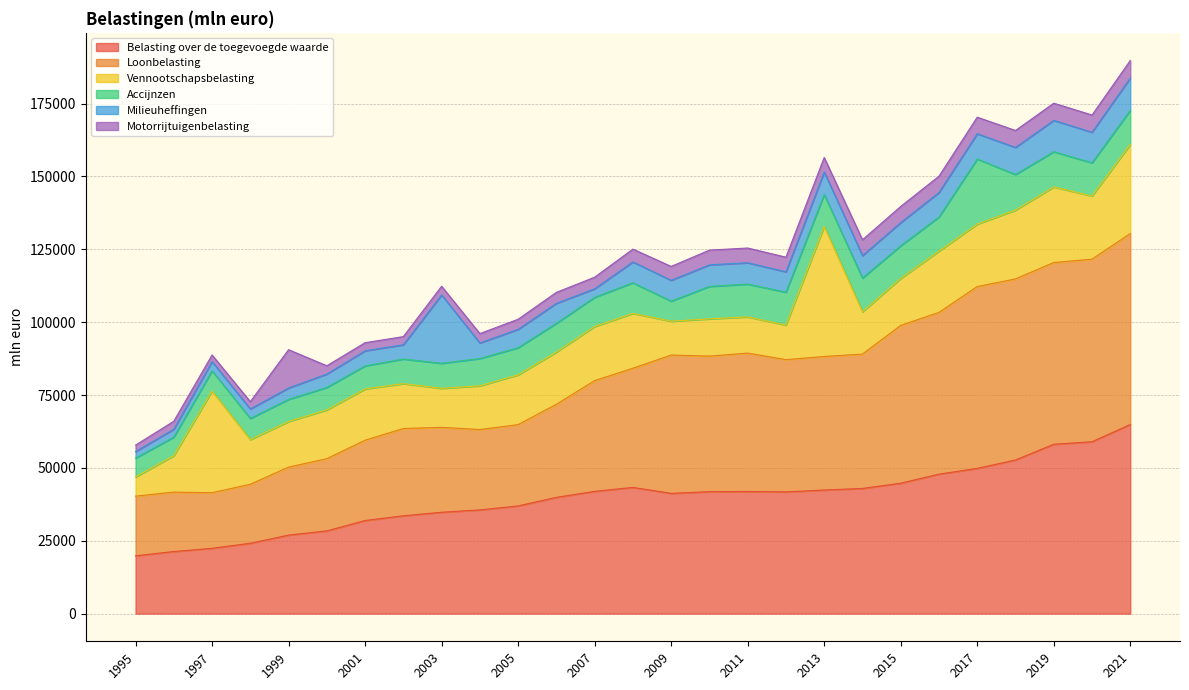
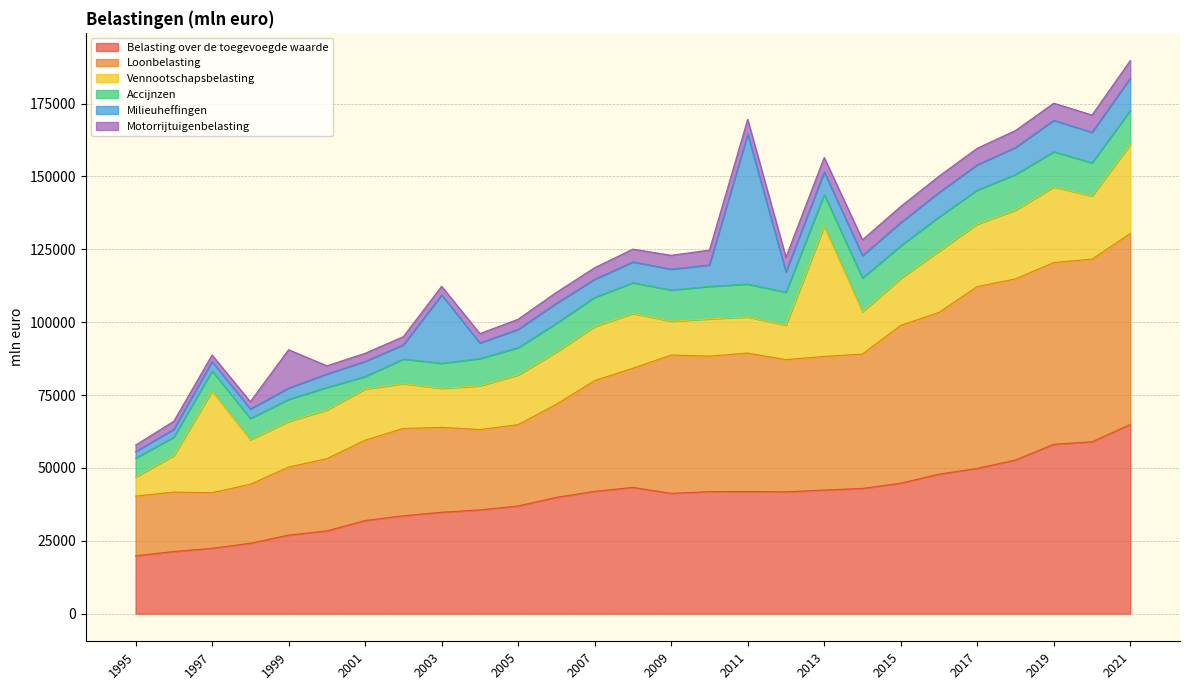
Accijnzen, 2001: 8000 -> 4000
Milieuheffingen, 2007: 3000 -> 6000
Accijnzen, 2009: 7000 -> 11000
Milieuheffingen, 2011: 7000 -> 51000
Accijnzen, 2017: 22000 -> 12000
